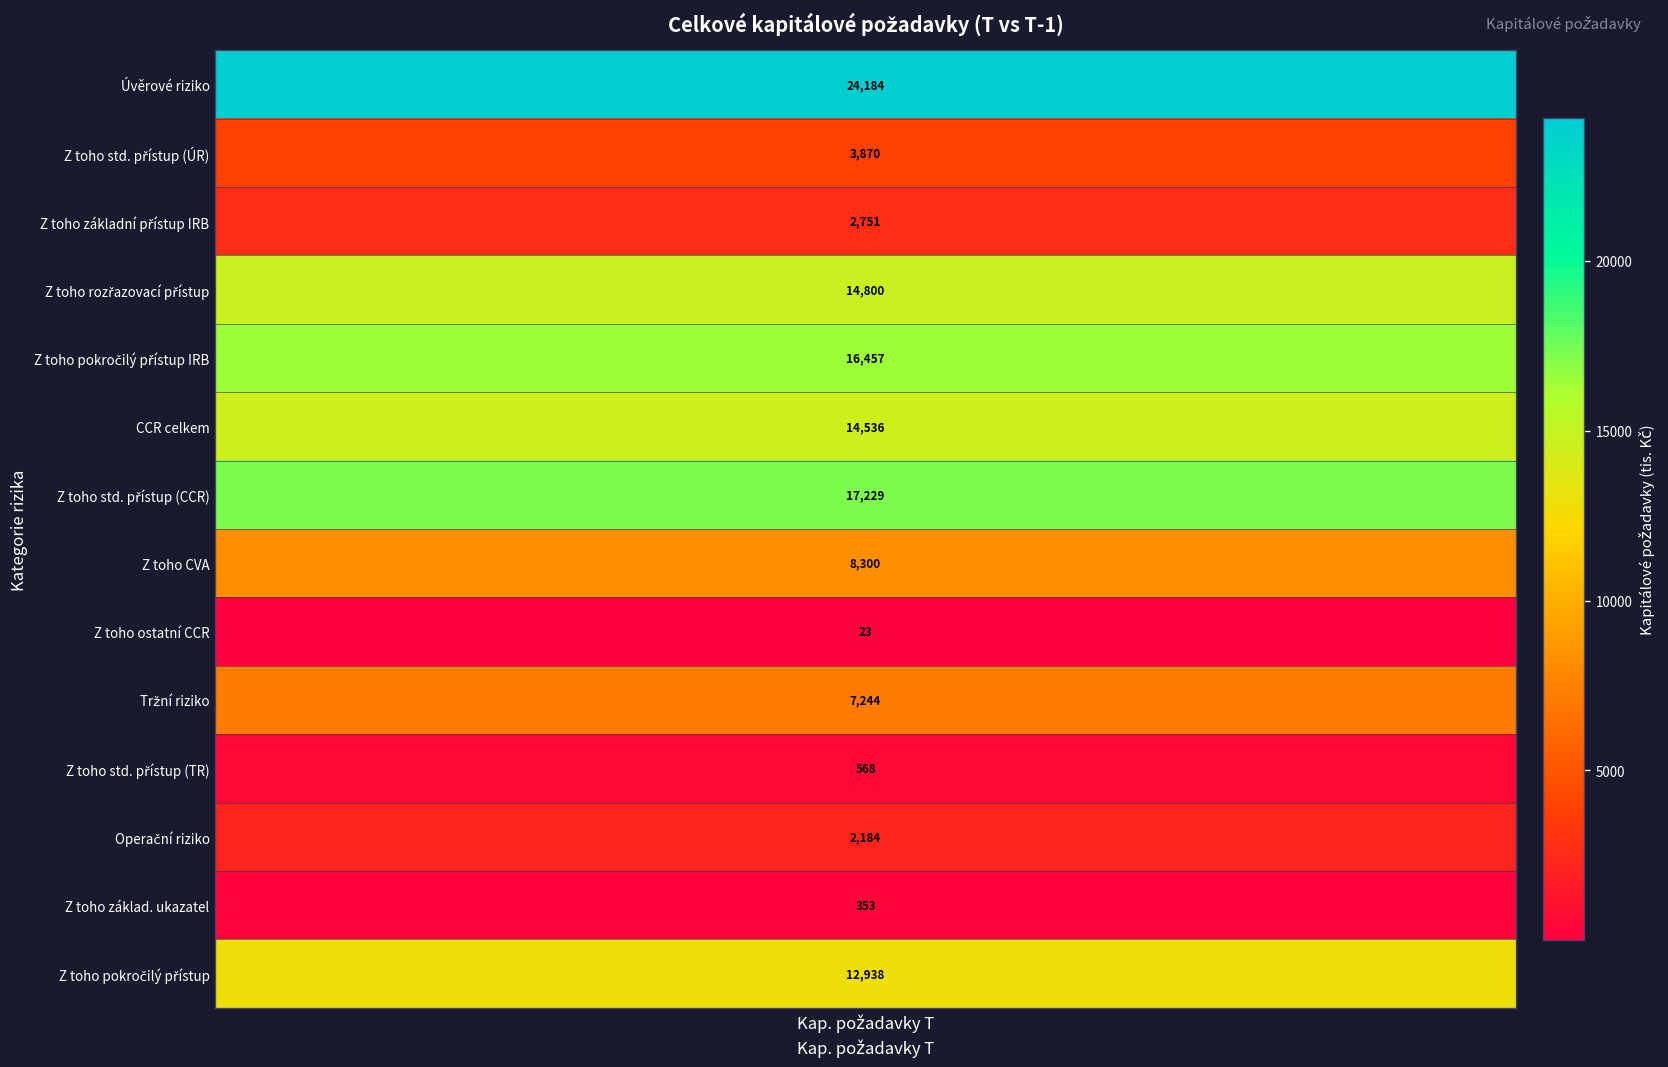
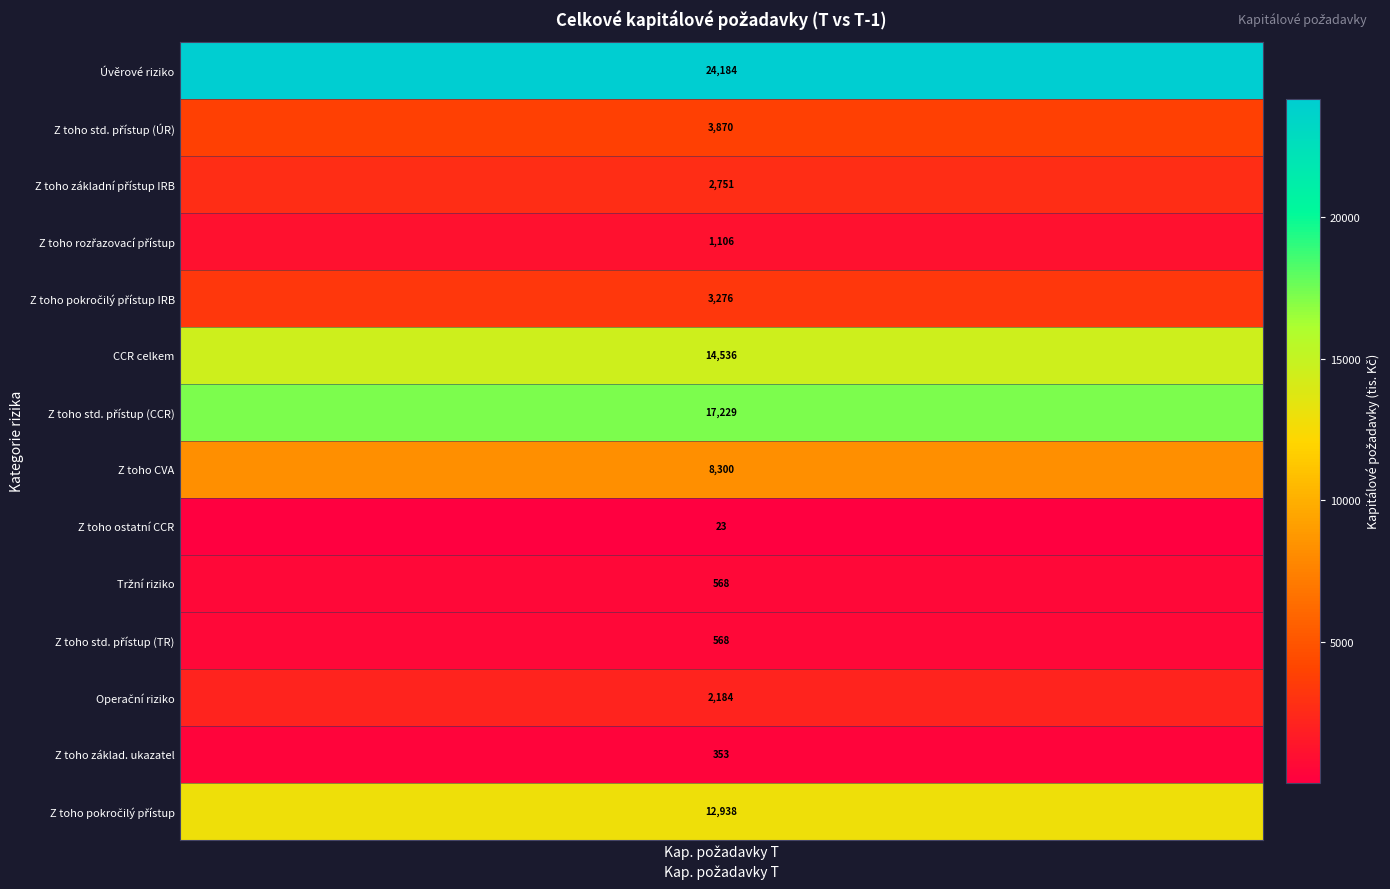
Z toho rozřazovací přístup, Kap. požadavky T: 14,800 -> 1,106
Z toho pokročilý přístup IRB, Kap. požadavky T: 16,457 -> 3,276
Tržní riziko, Kap. požadavky T: 7,244 -> 568
